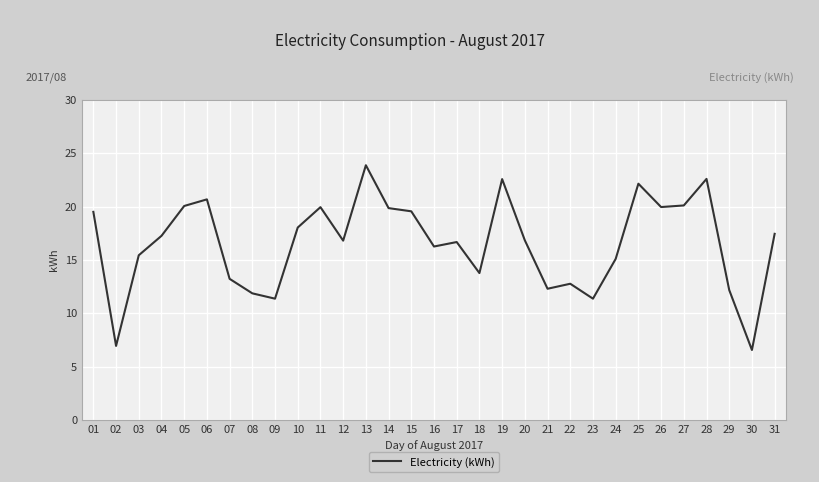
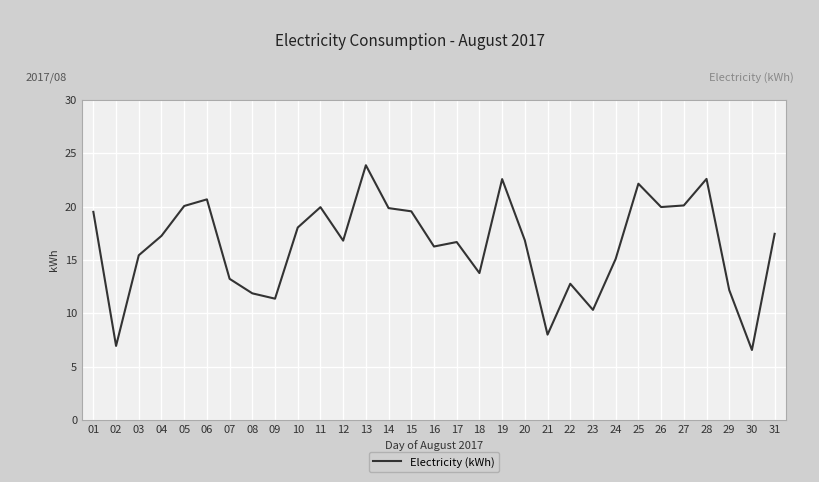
21: 12.3 -> 8.0
23: 11.4 -> 10.3
